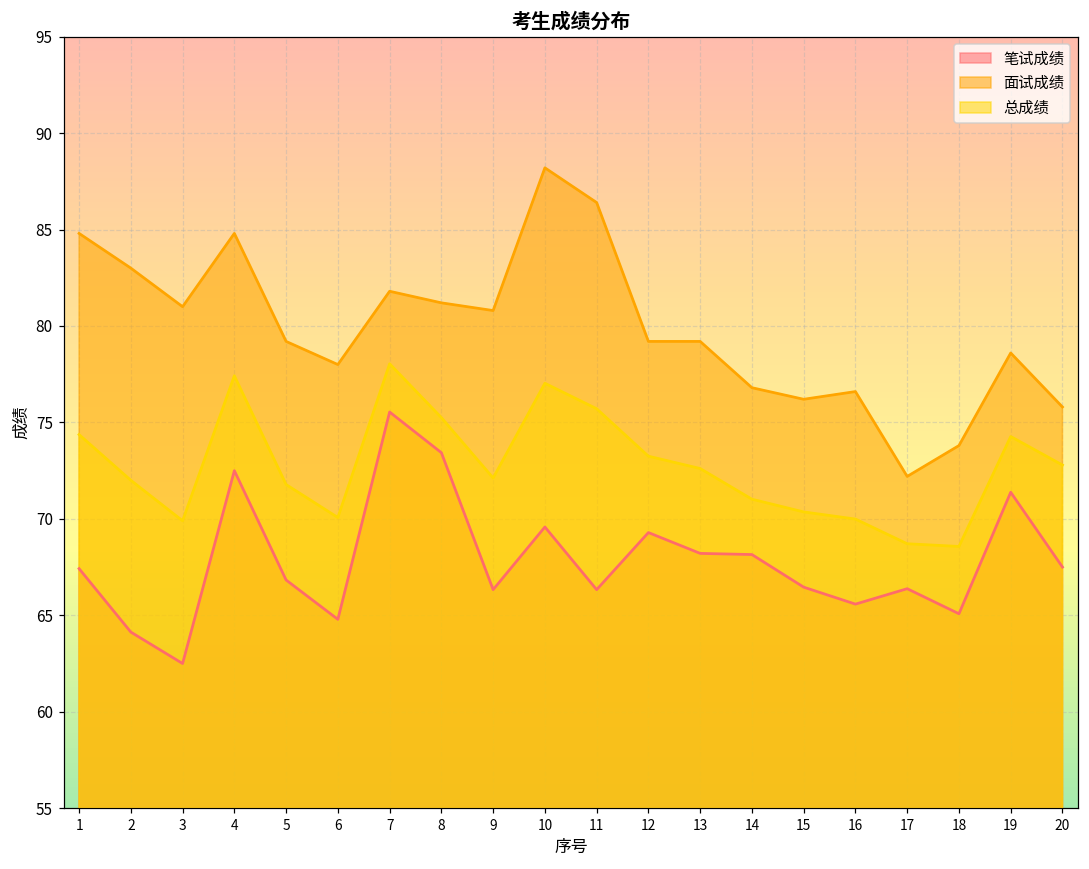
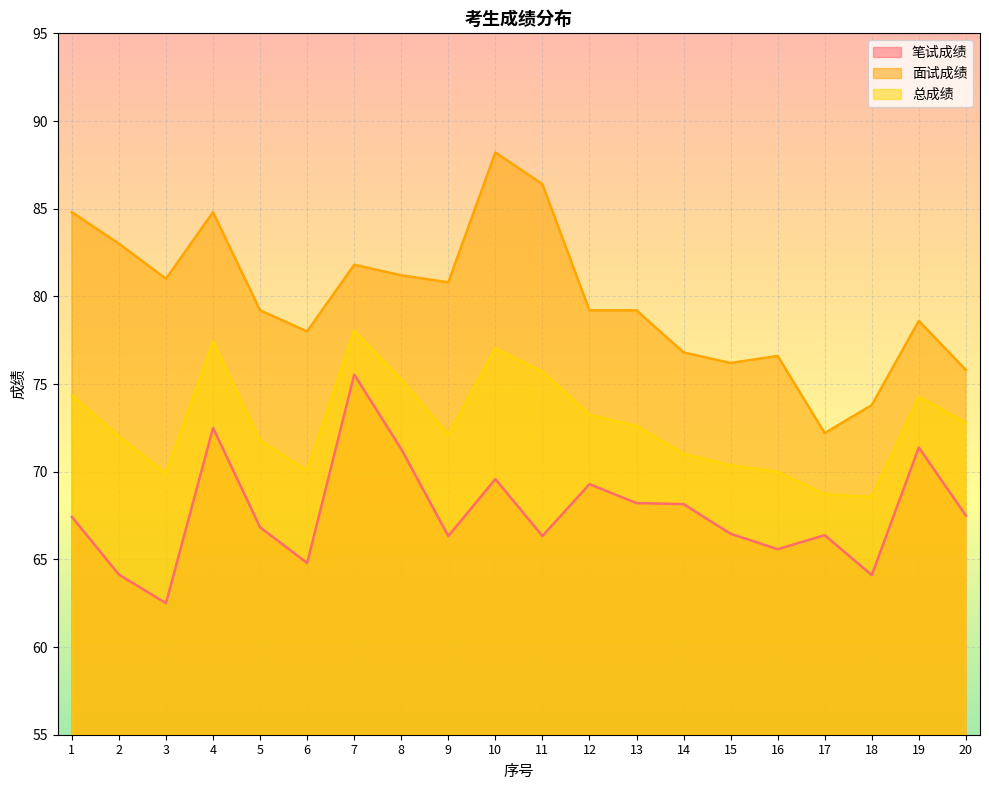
笔试成绩, 8: 73.4 -> 71.3
笔试成绩, 18: 65.1 -> 64.1
